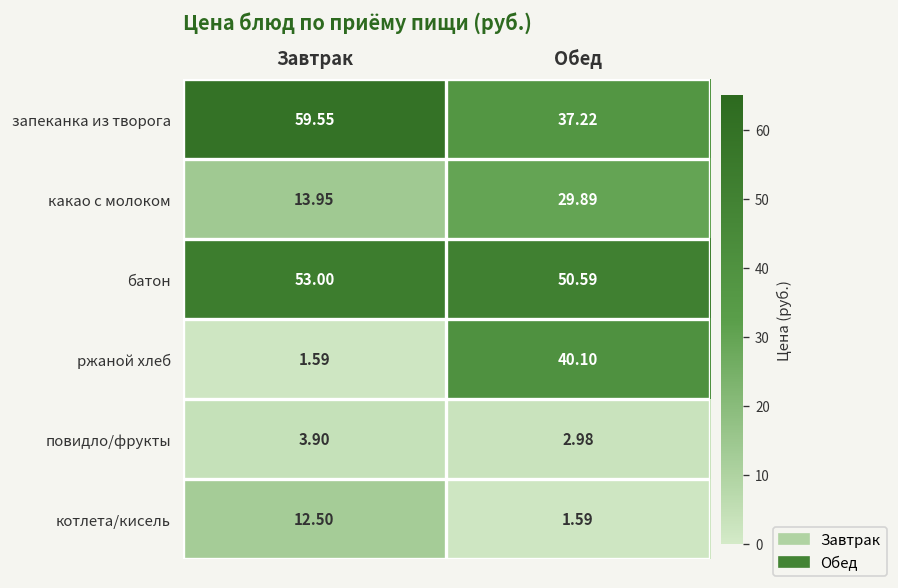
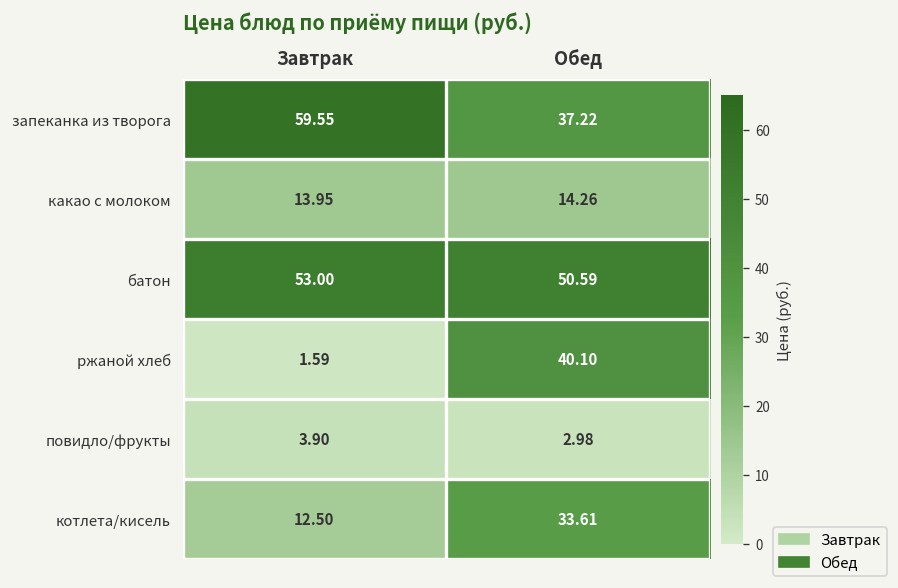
какао с молоком, Обед: 29.89 -> 14.26
котлета/кисель, Обед: 1.59 -> 33.61
